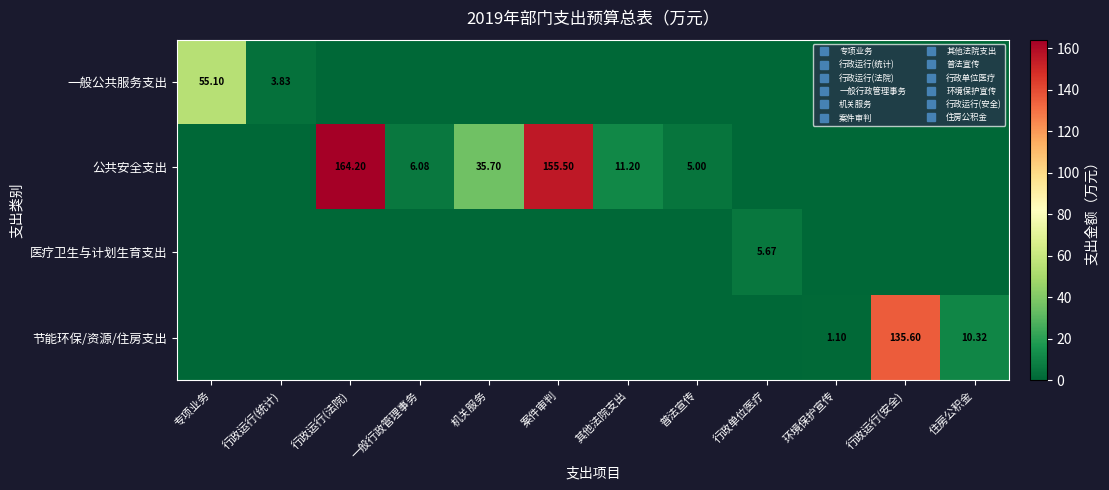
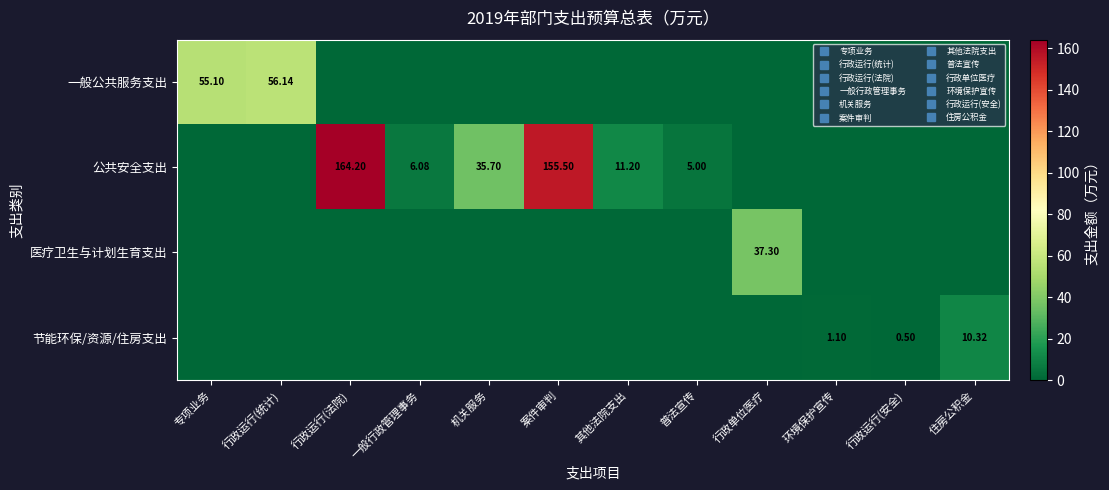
一般公共服务支出, 行政运行(统计): 3.83 -> 56.14
医疗卫生与计划生育支出, 行政单位医疗: 5.67 -> 37.30
节能环保/资源/住房支出, 行政运行(安全): 135.60 -> 0.50
